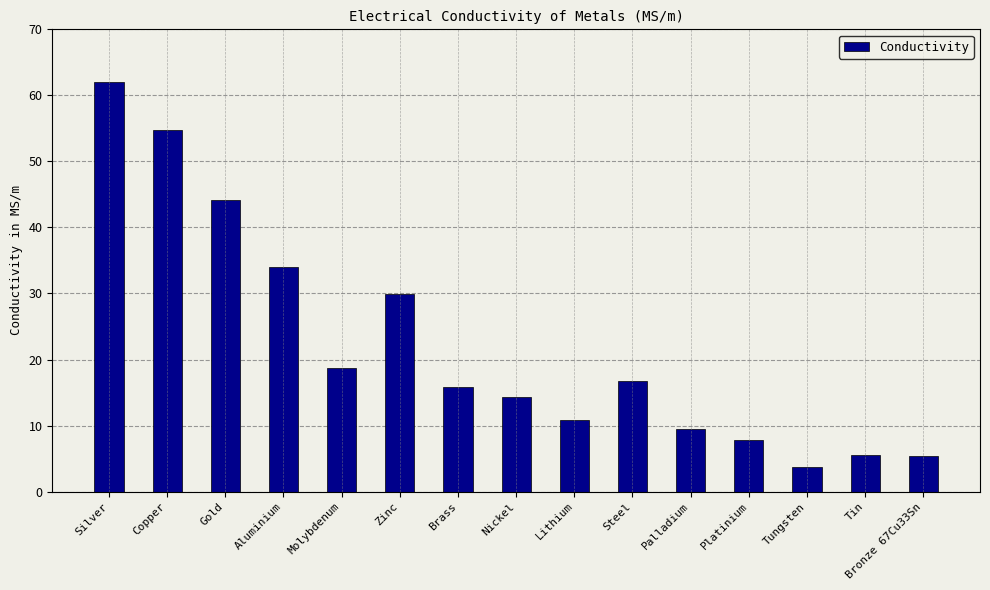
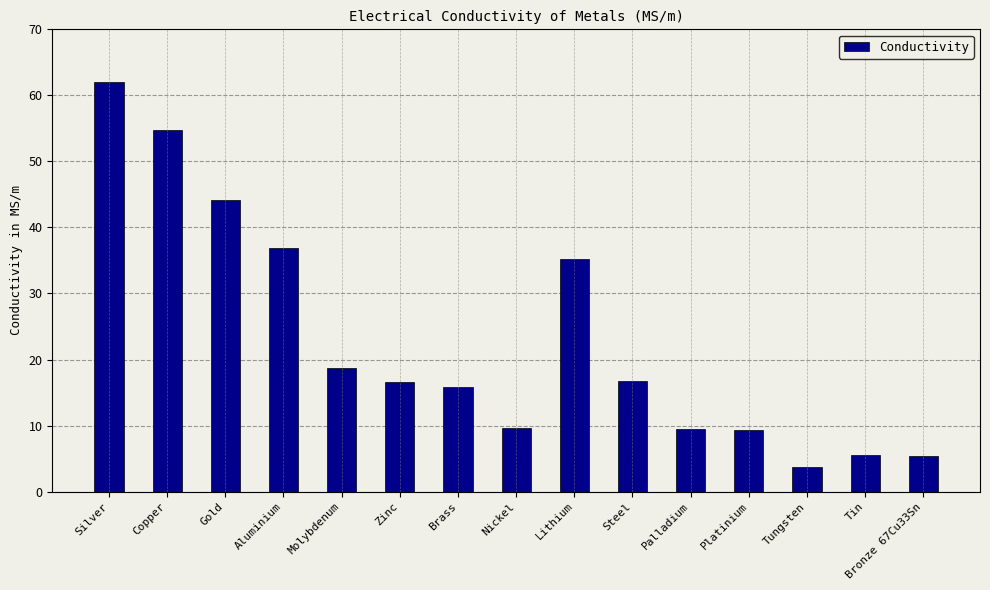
Aluminium: 34 -> 37
Zinc: 30 -> 17
Nickel: 14 -> 10
Lithium: 11 -> 35
Platinium: 8 -> 9
